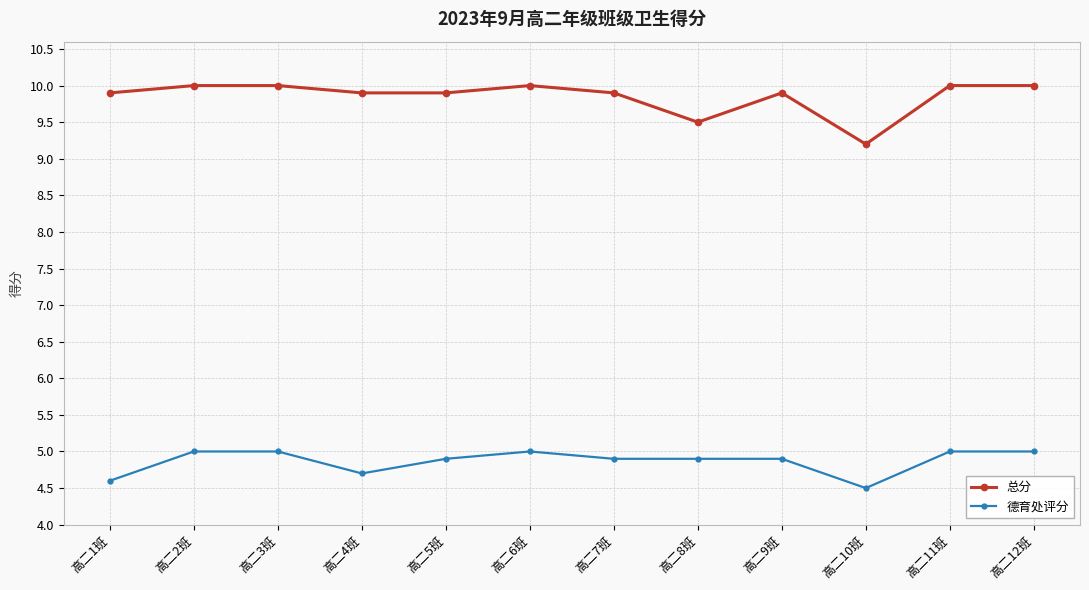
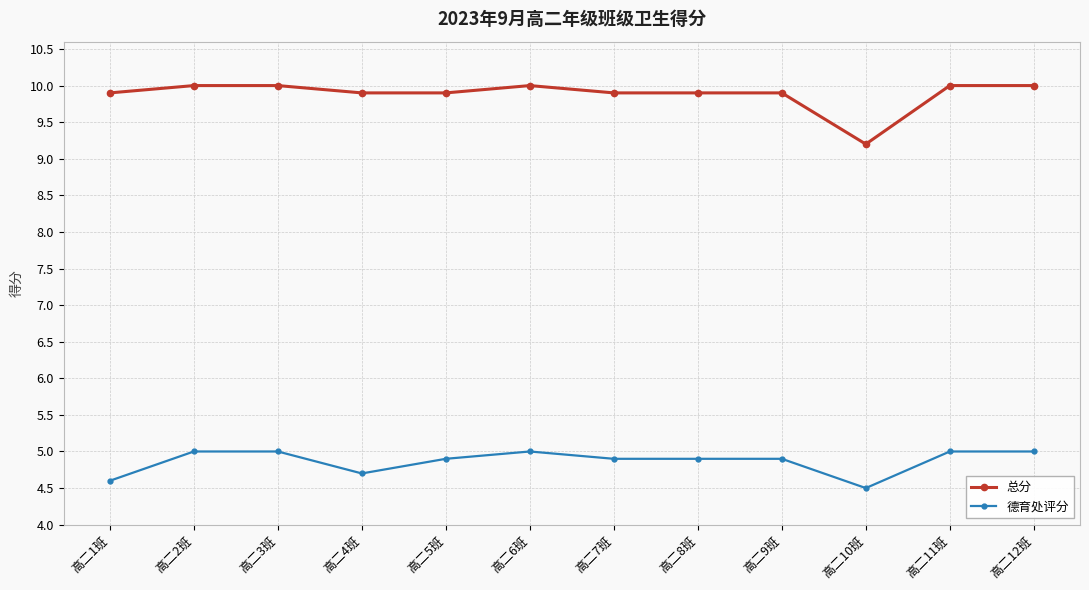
总分, 高二8班: 9.5 -> 9.9
